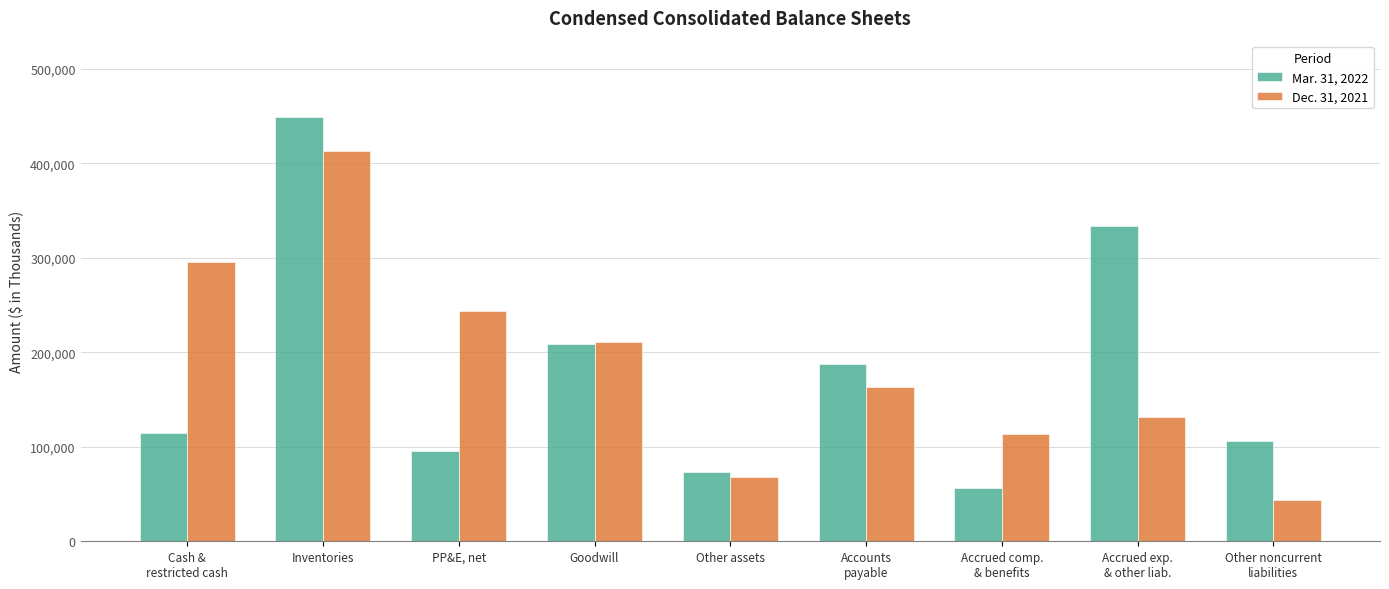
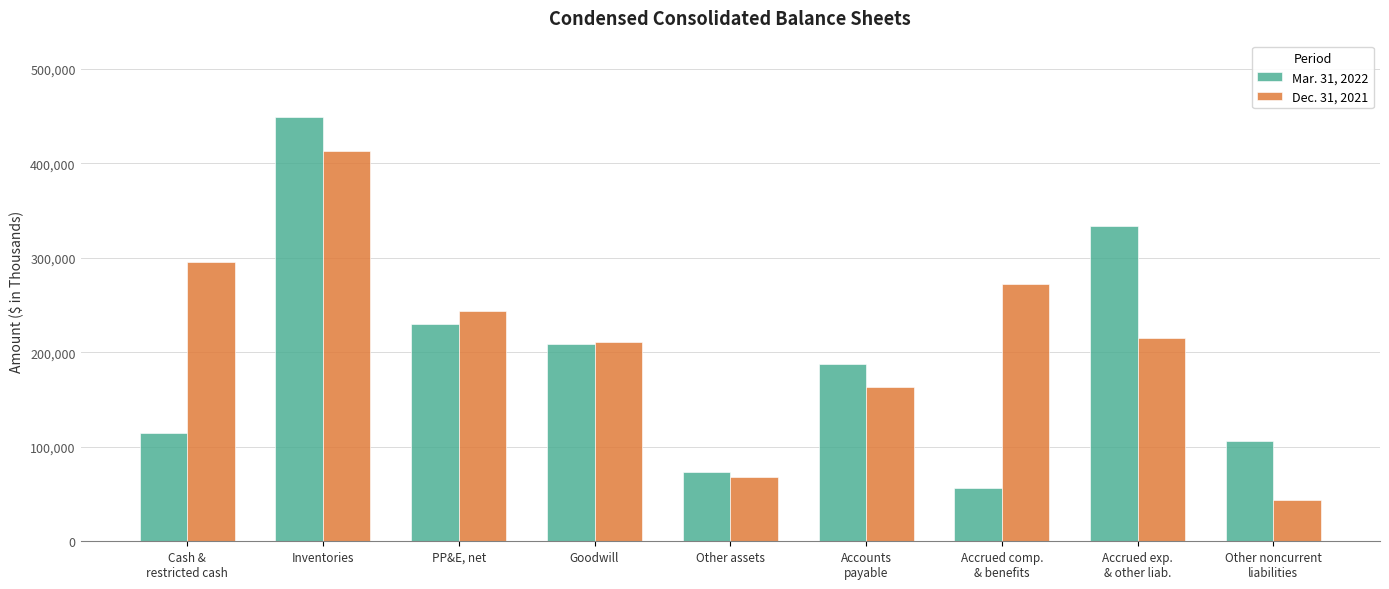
Mar. 31, 2022, PP&E, net: 100,000 -> 230,000
Dec. 31, 2021, Accrued comp. & benefits: 110,000 -> 270,000
Dec. 31, 2021, Accrued exp. & other liab.: 130,000 -> 220,000
